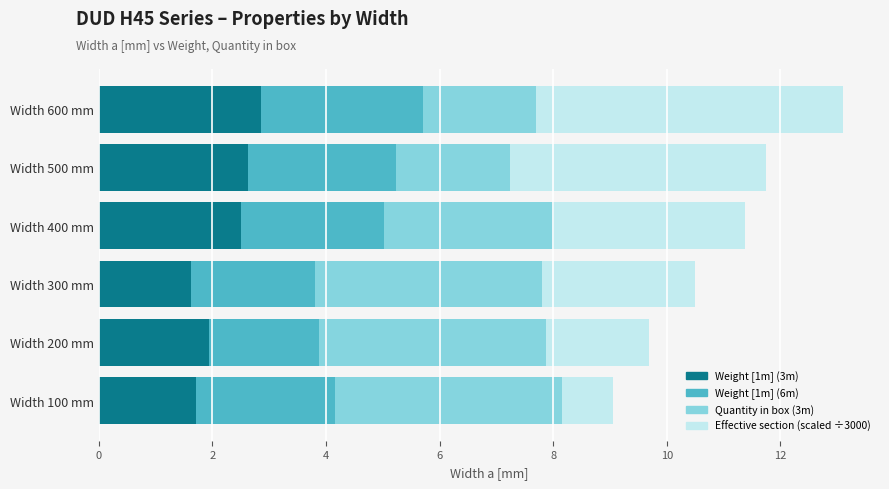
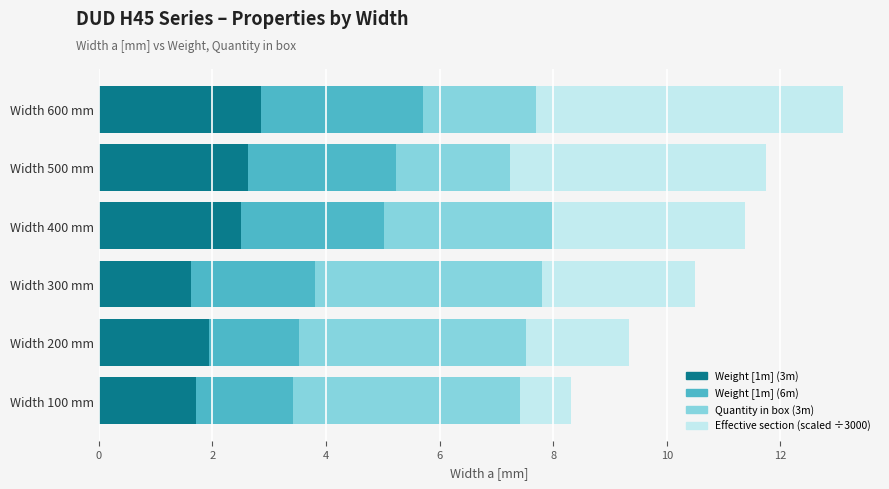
Weight [1m] (6m), Width 200 mm: 1.9 -> 1.6
Weight [1m] (6m), Width 100 mm: 2.5 -> 1.7
